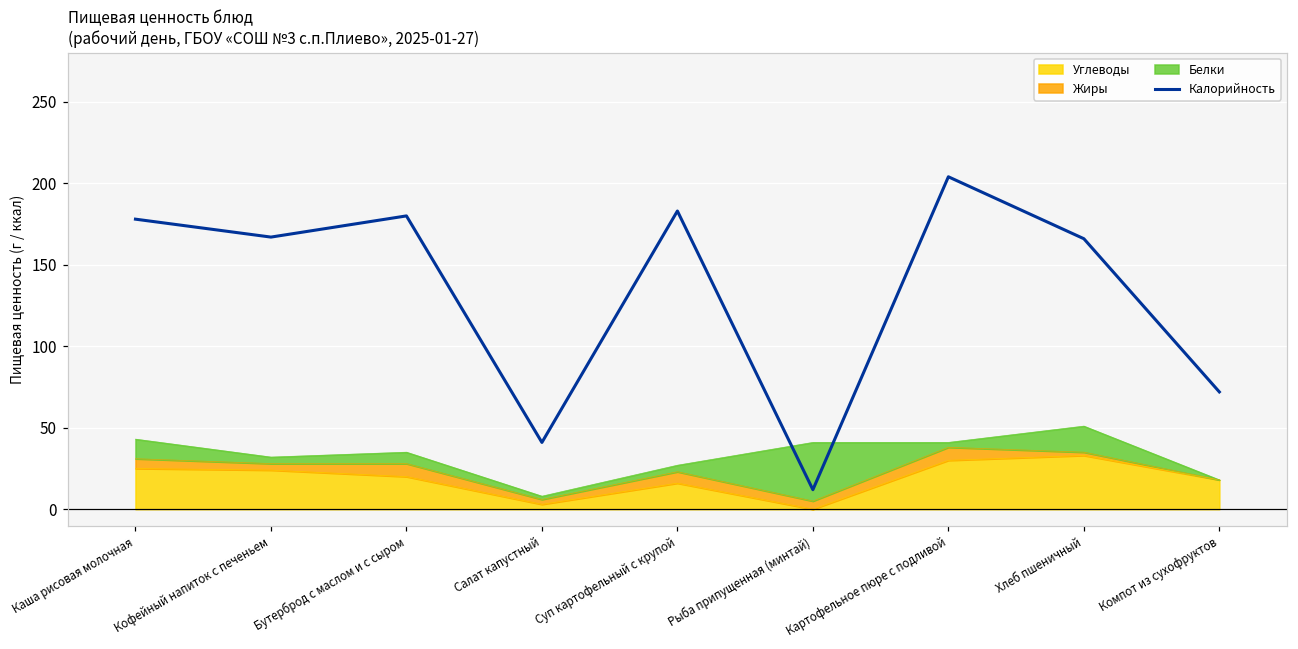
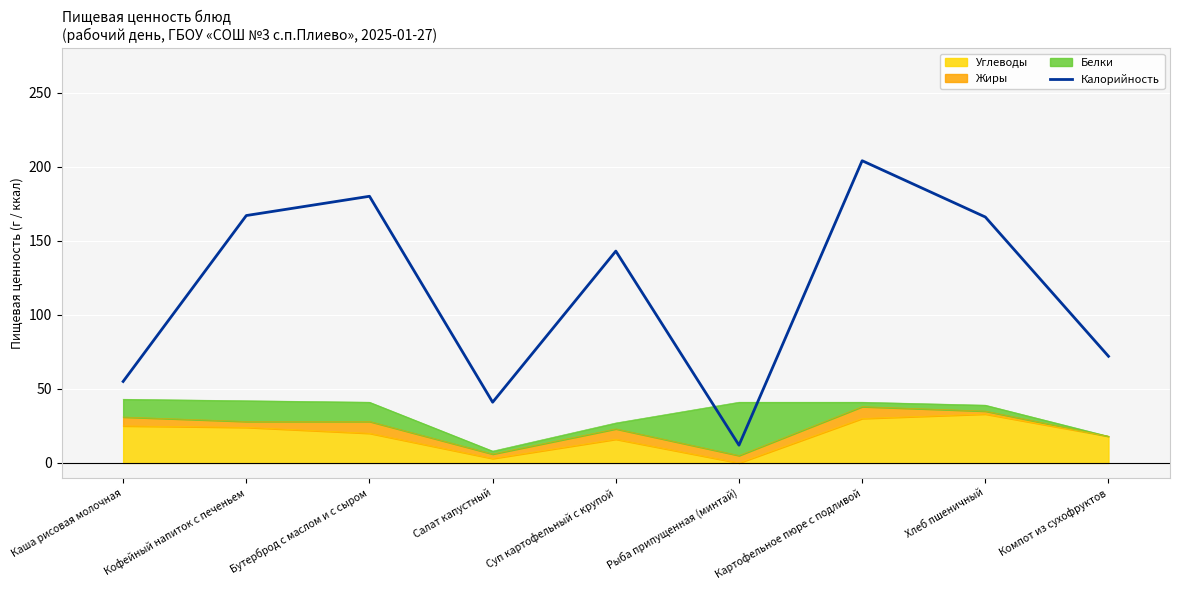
Калорийность, Каша рисовая молочная: 178 -> 55
Белки, Кофейный напиток с печеньем: 4 -> 14
Белки, Бутерброд с маслом и с сыром: 7 -> 13
Калорийность, Суп картофельный с крупой: 183 -> 143
Белки, Хлеб пшеничный: 16 -> 4
